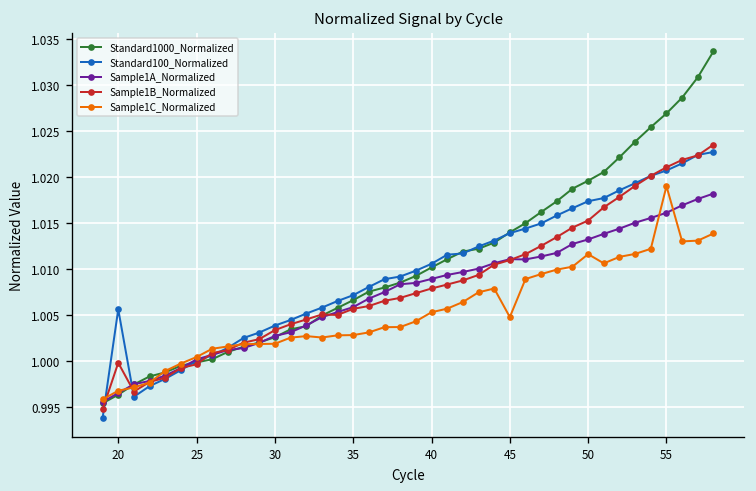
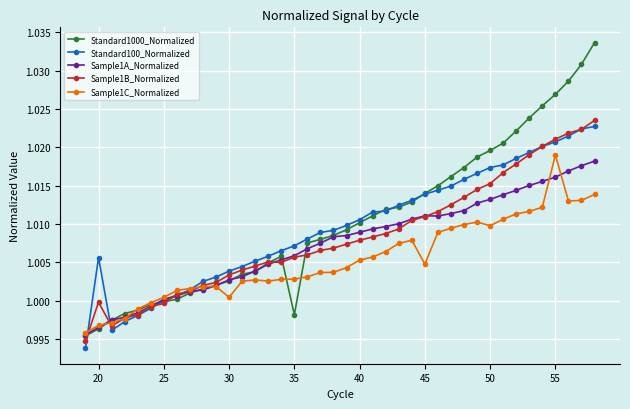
Sample1C_Normalized, 30: 1.002 -> 1.000
Standard1000_Normalized, 35: 1.007 -> 0.998
Sample1C_Normalized, 50: 1.012 -> 1.010
